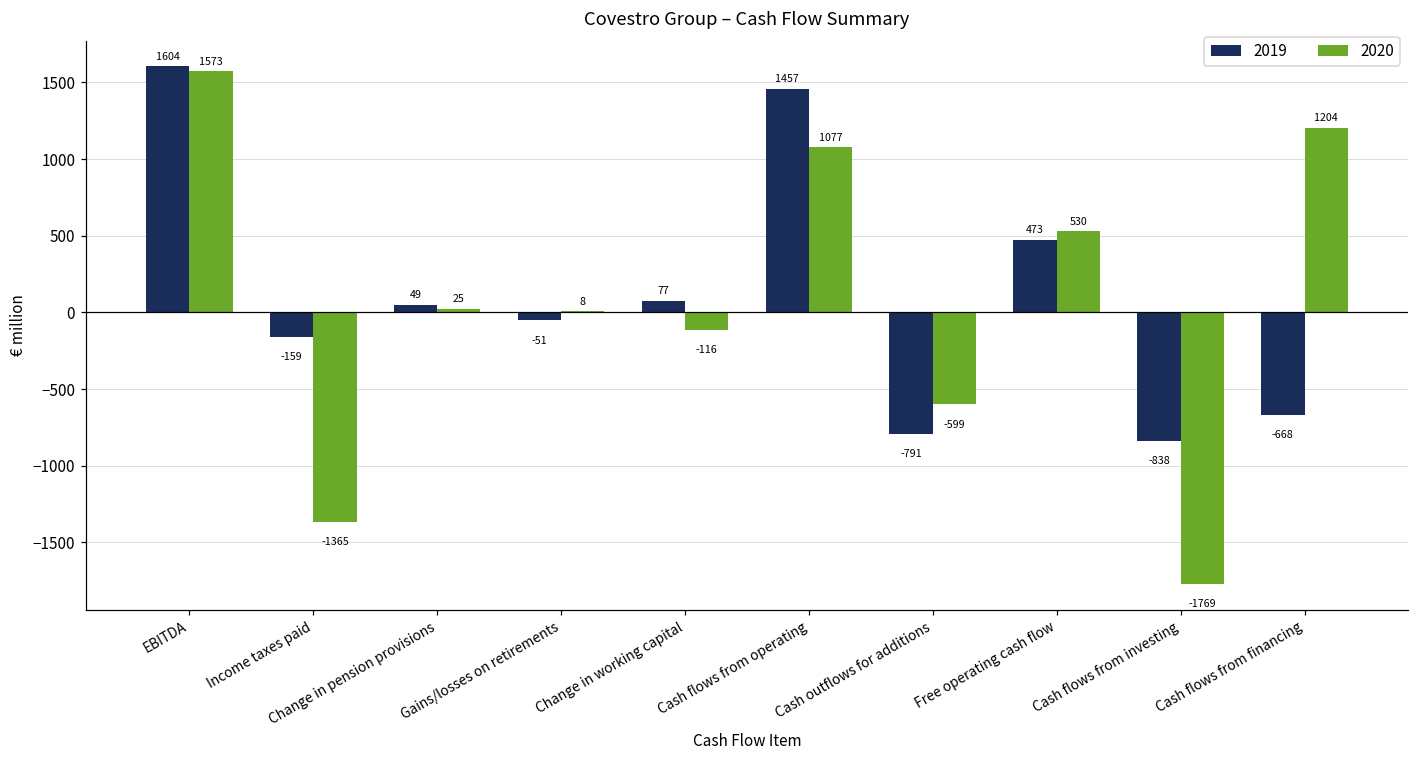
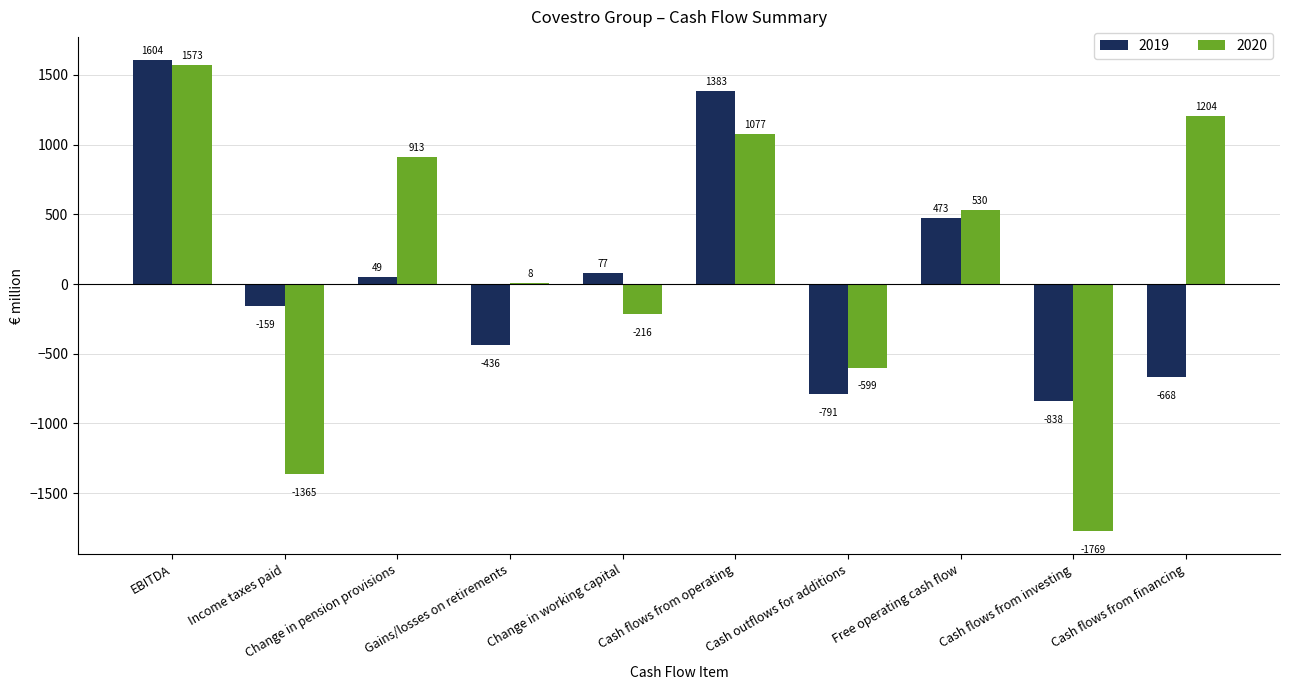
2020, Change in pension provisions: 25 -> 913
2019, Gains/losses on retirements: -51 -> -436
2020, Change in working capital: -116 -> -216
2019, Cash flows from operating: 1457 -> 1383
